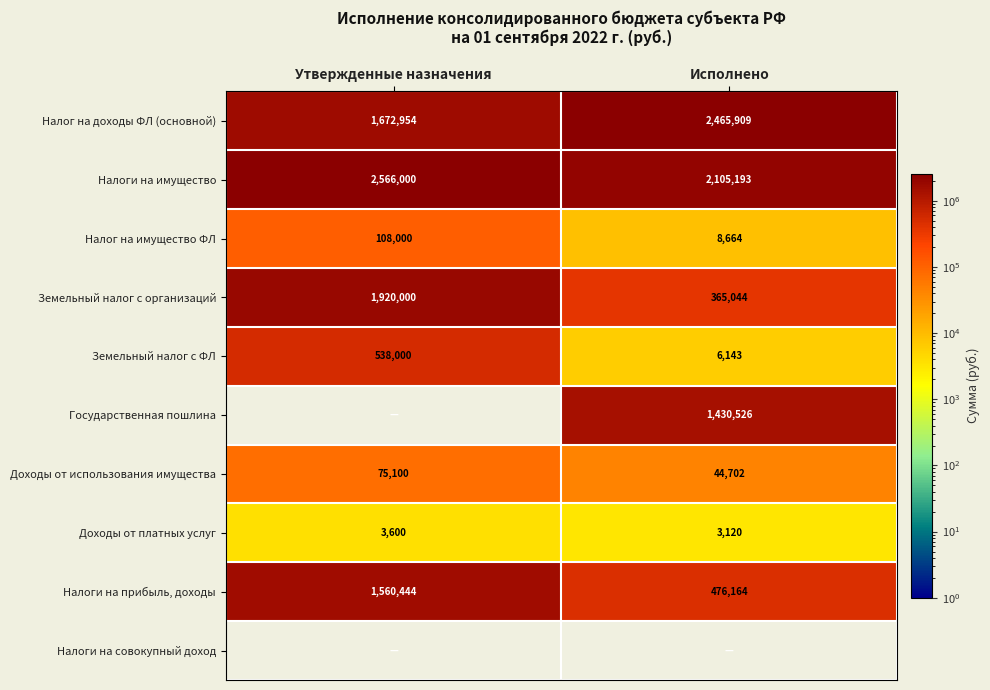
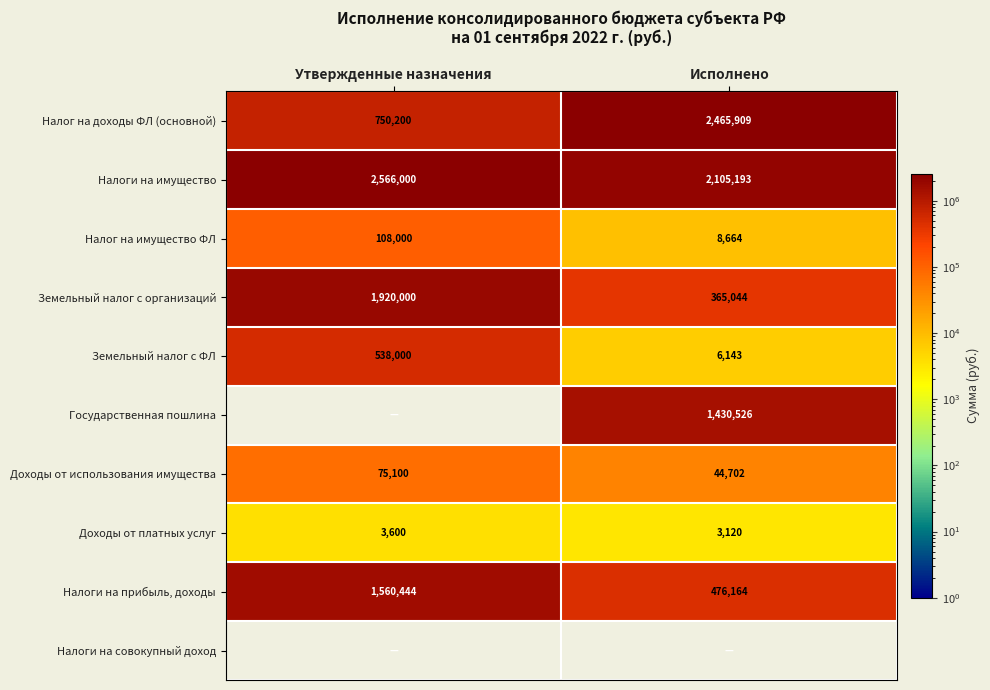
Налог на доходы ФЛ (основной), Утвержденные назначения: 1,672,954 -> 750,200
